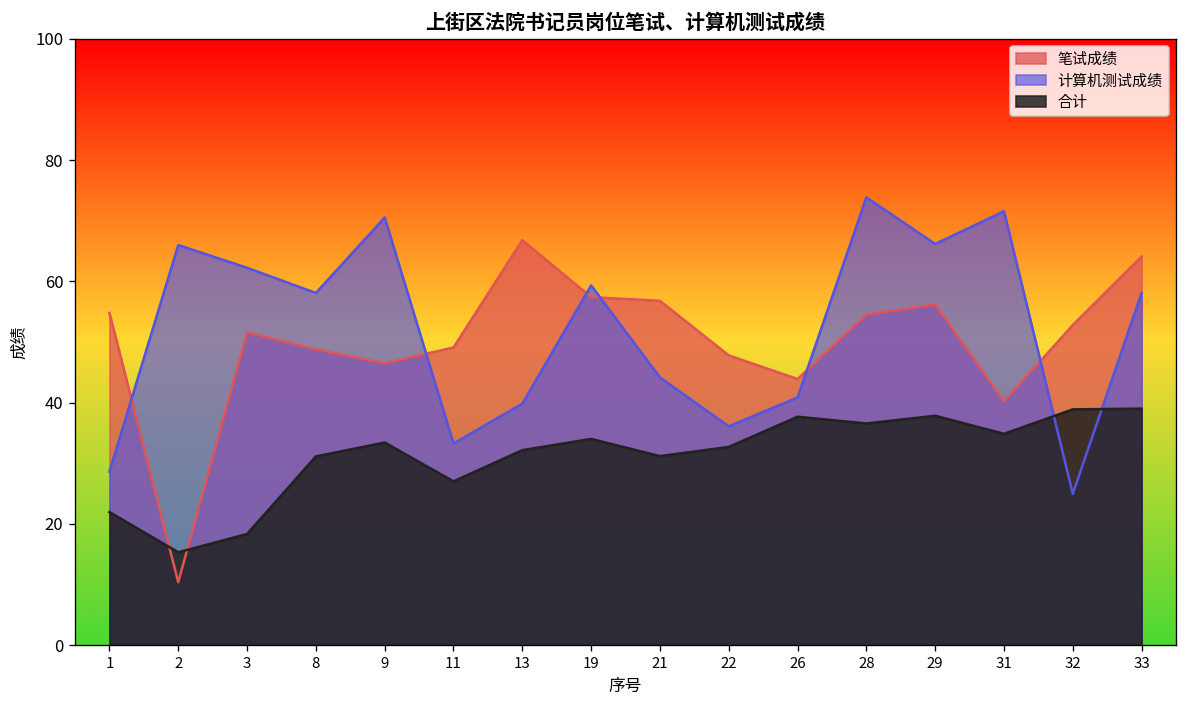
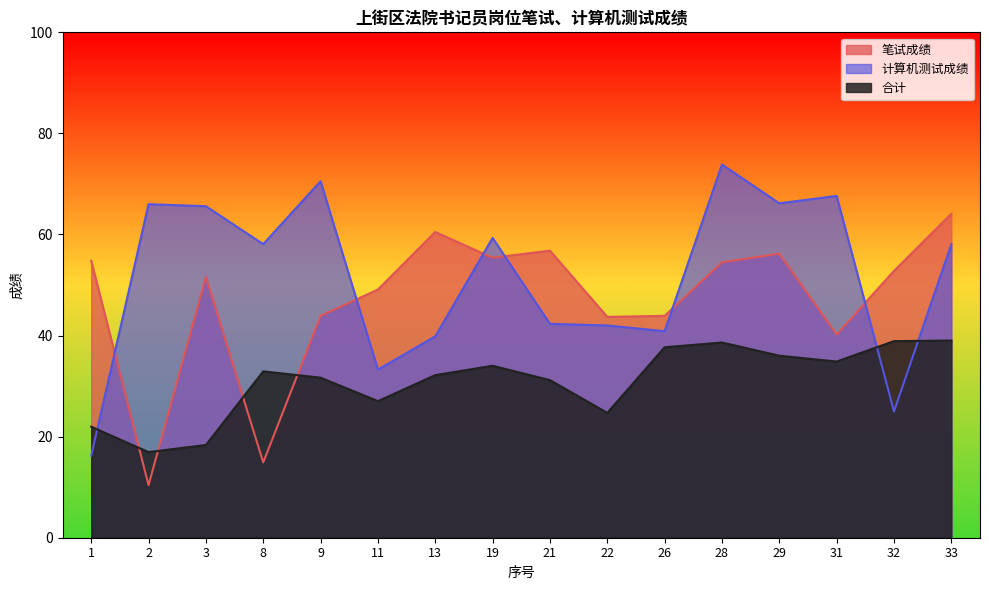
计算机测试成绩, 1: 29 -> 16
合计, 2: 15 -> 17
计算机测试成绩, 3: 62 -> 66
笔试成绩, 8: 49 -> 15
合计, 8: 31 -> 33
笔试成绩, 9: 47 -> 44
合计, 9: 33 -> 32
笔试成绩, 13: 67 -> 61
笔试成绩, 19: 57 -> 55
计算机测试成绩, 21: 44 -> 42
笔试成绩, 22: 48 -> 44
计算机测试成绩, 22: 36 -> 42
合计, 22: 33 -> 25
合计, 28: 37 -> 39
合计, 29: 38 -> 36
计算机测试成绩, 31: 72 -> 68
